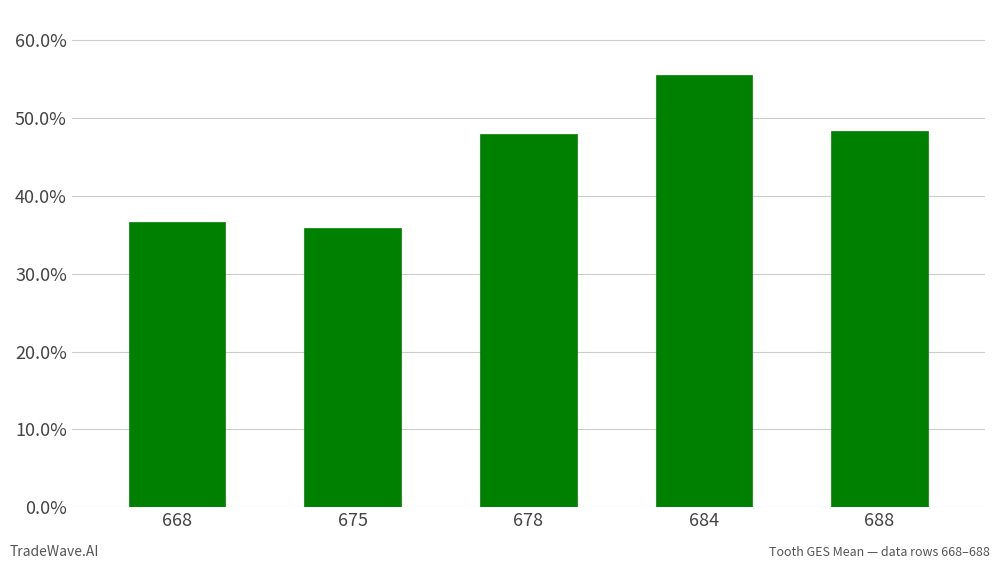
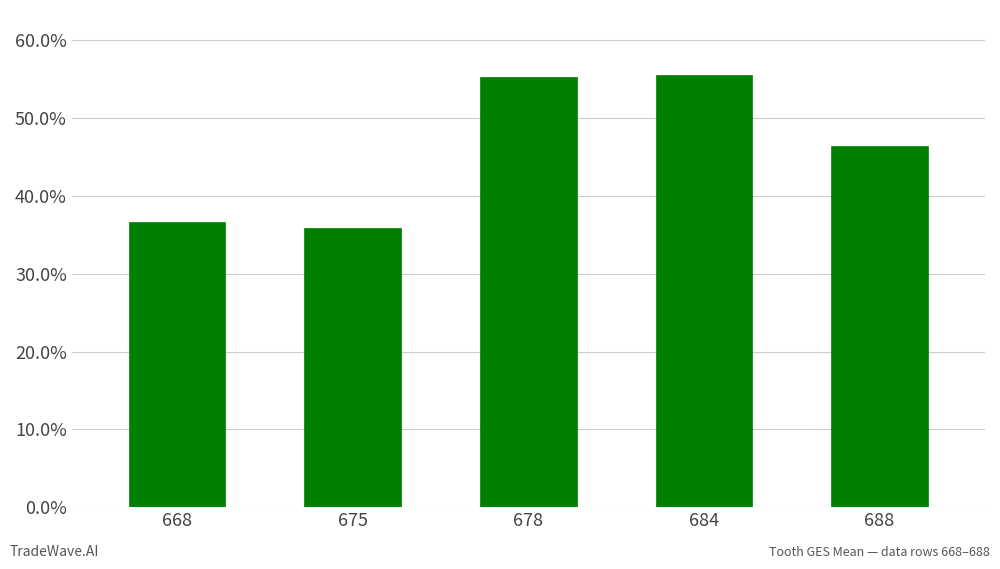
678: 48% -> 55%
688: 48% -> 46%
